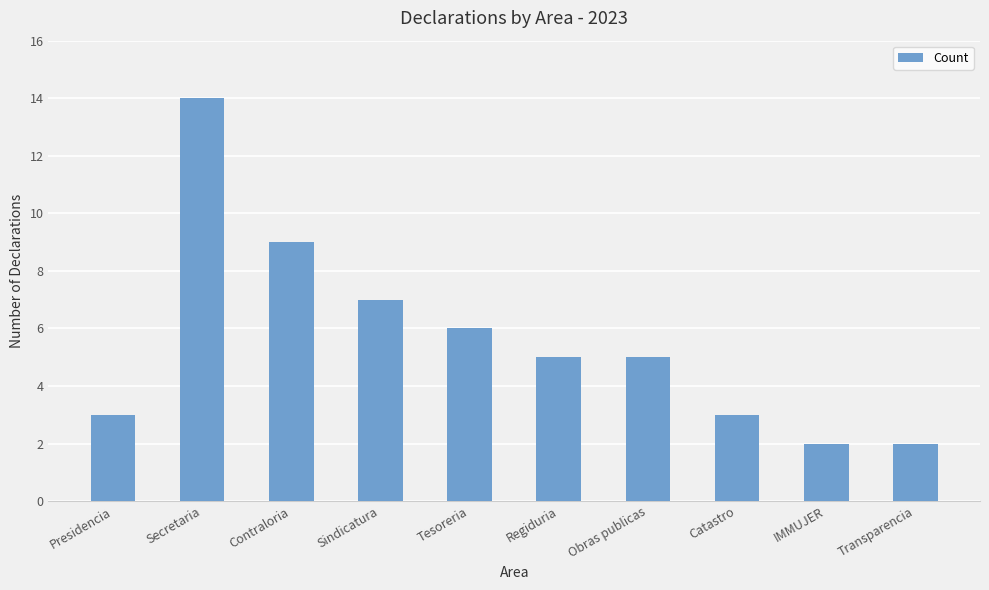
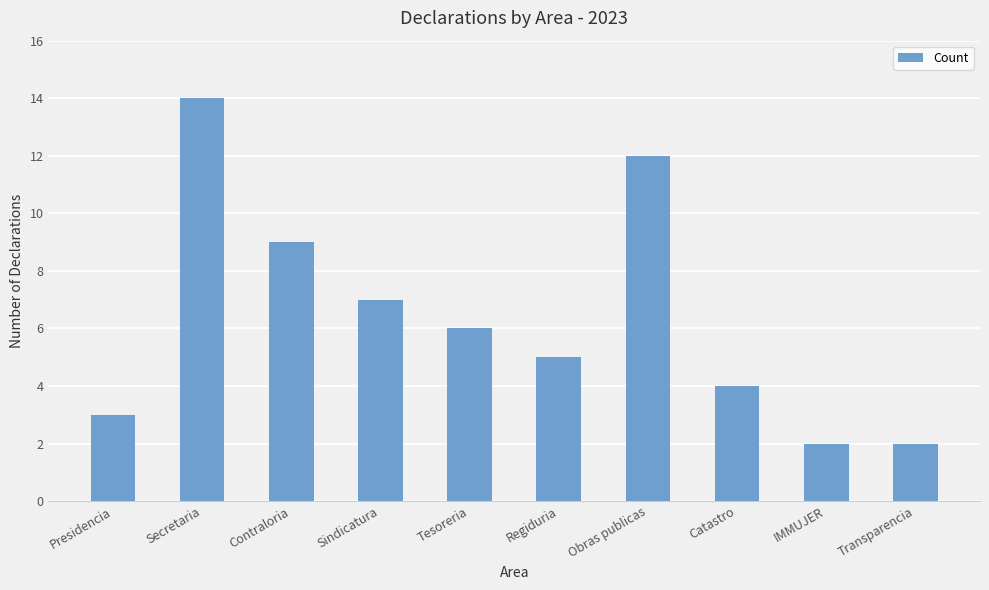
Obras publicas: 5 -> 12
Catastro: 3 -> 4
